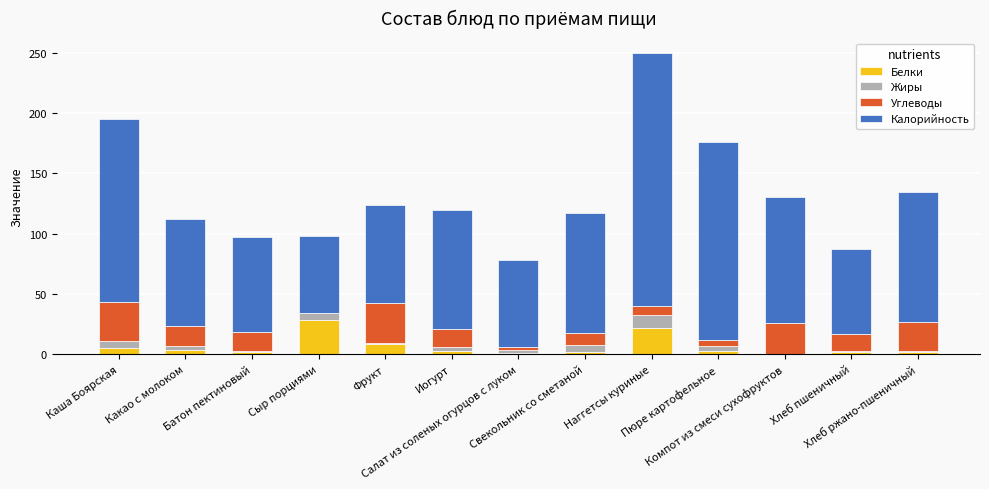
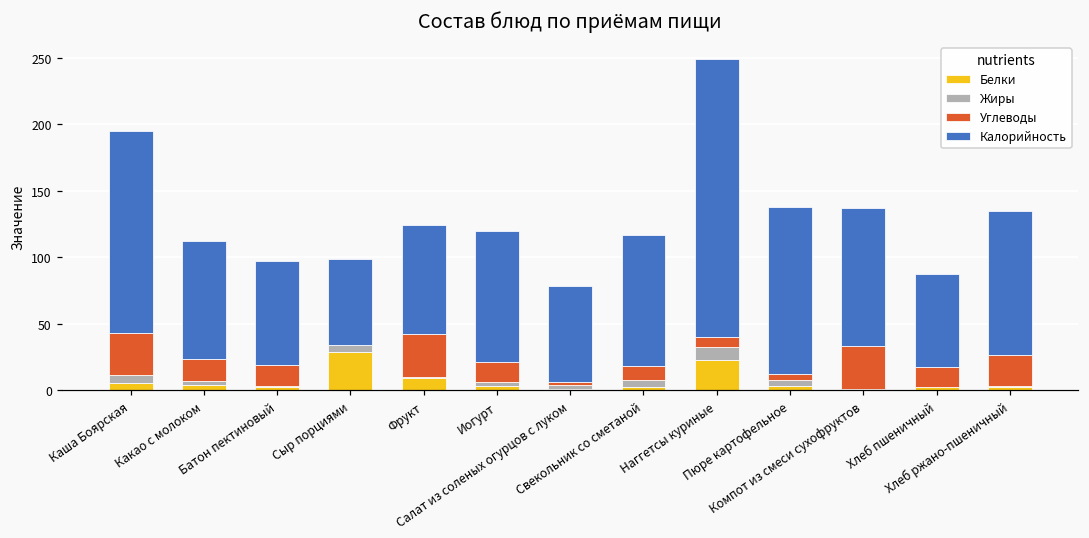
Калорийность, Пюре картофельное: 164 -> 126
Углеводы, Компот из смеси сухофруктов: 26 -> 32
